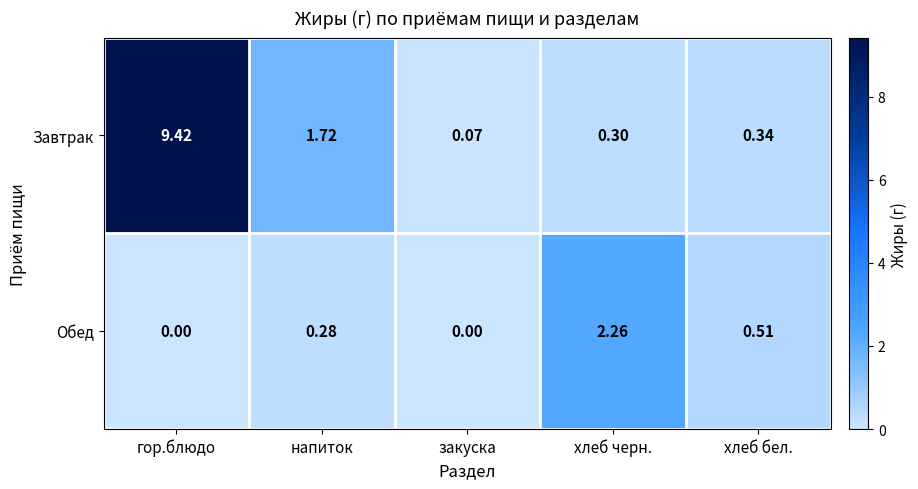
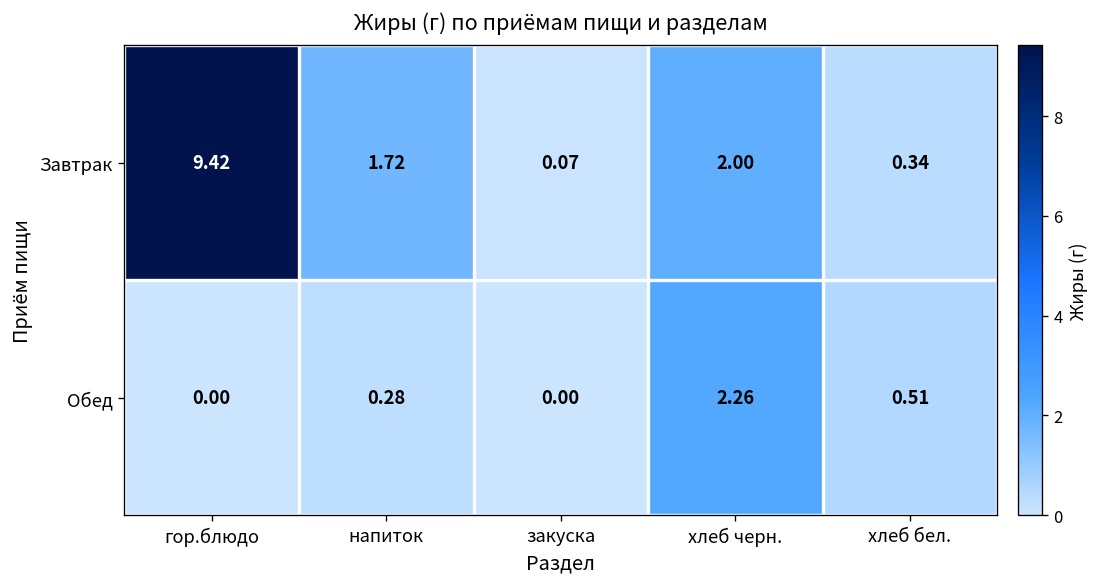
Завтрак, хлеб черн.: 0.30 -> 2.00
